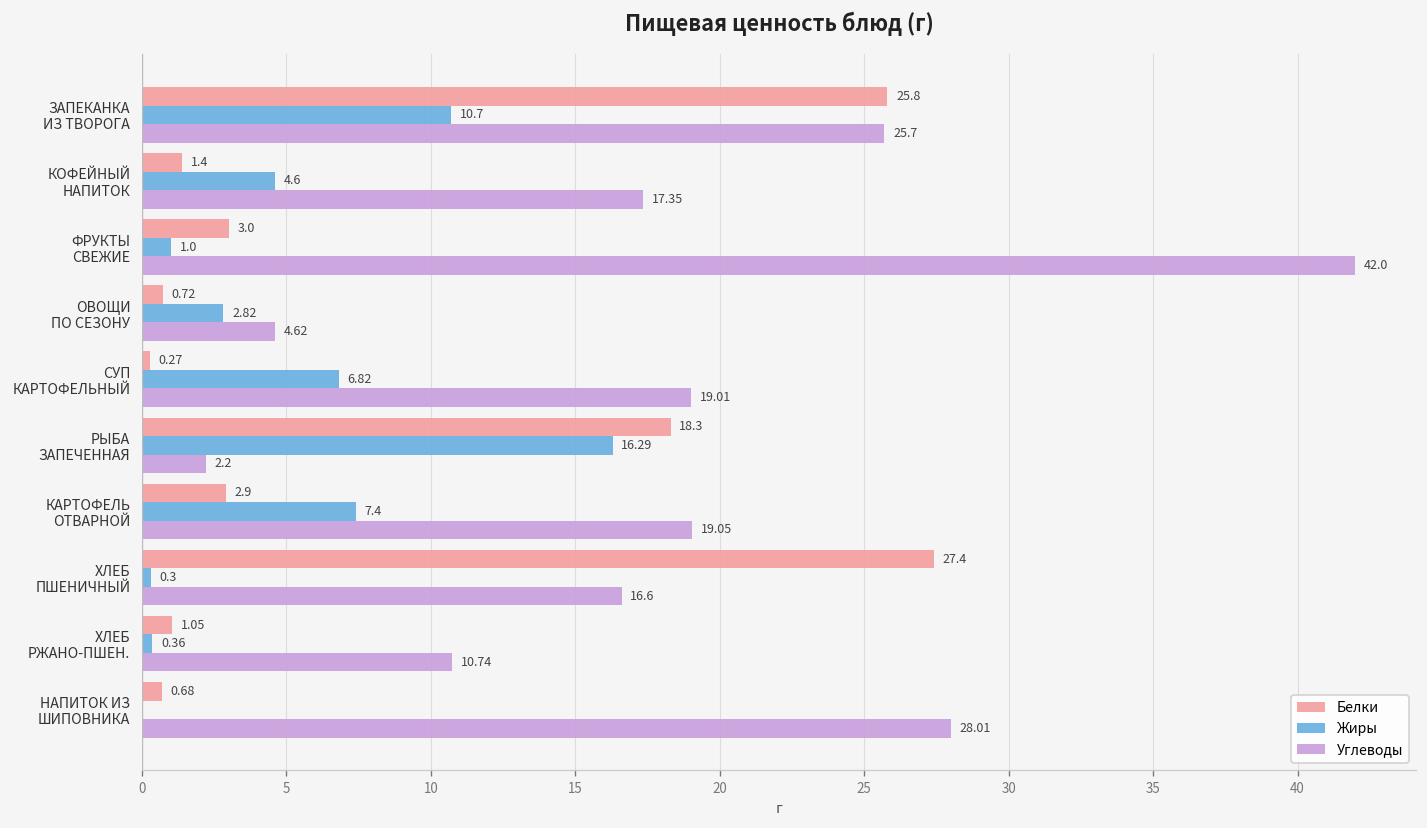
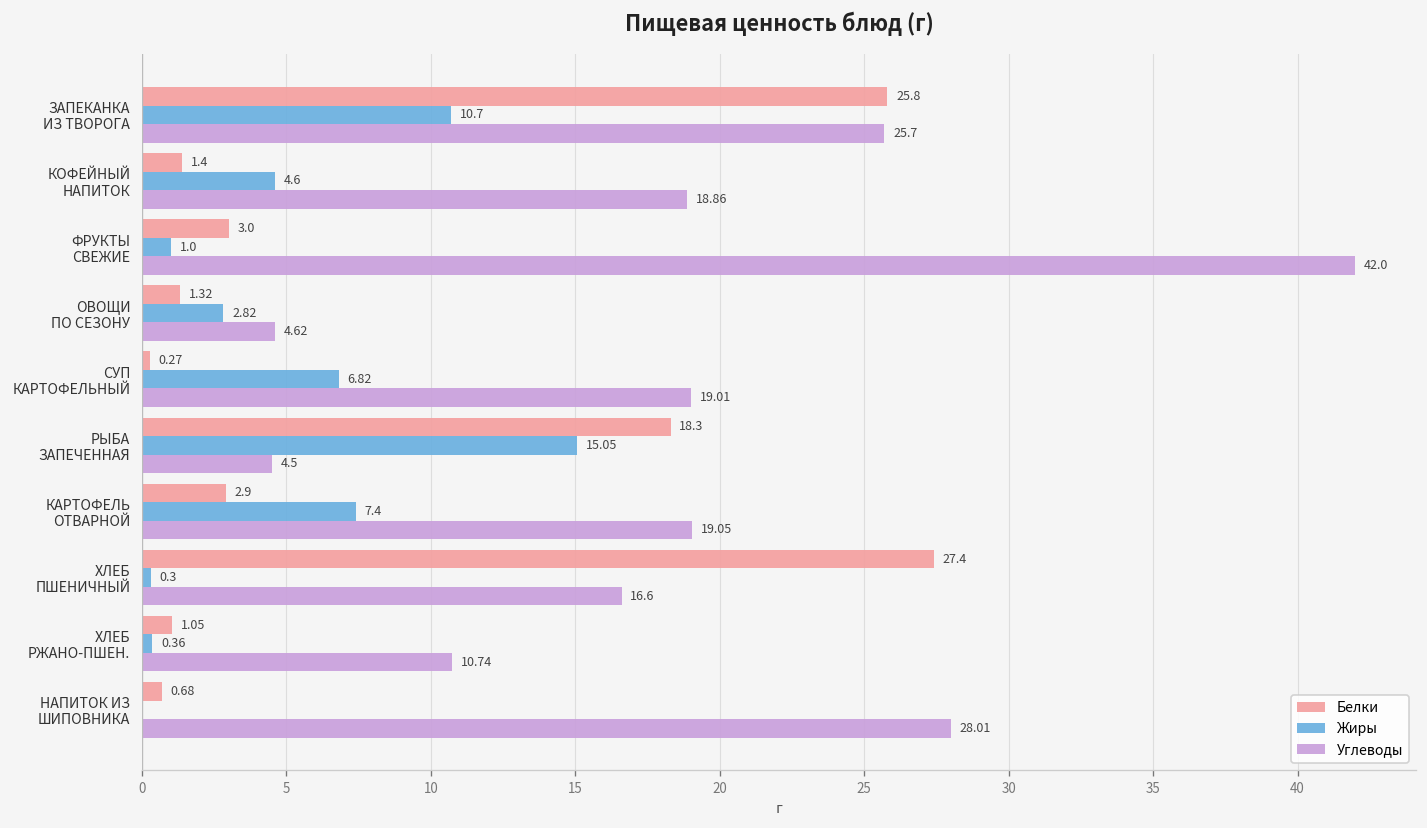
Углеводы, КОФЕЙНЫЙ НАПИТОК: 17.35 -> 18.86
Белки, ОВОЩИ ПО СЕЗОНУ: 0.72 -> 1.32
Жиры, РЫБА ЗАПЕЧЕННАЯ: 16.29 -> 15.05
Углеводы, РЫБА ЗАПЕЧЕННАЯ: 2.2 -> 4.5
